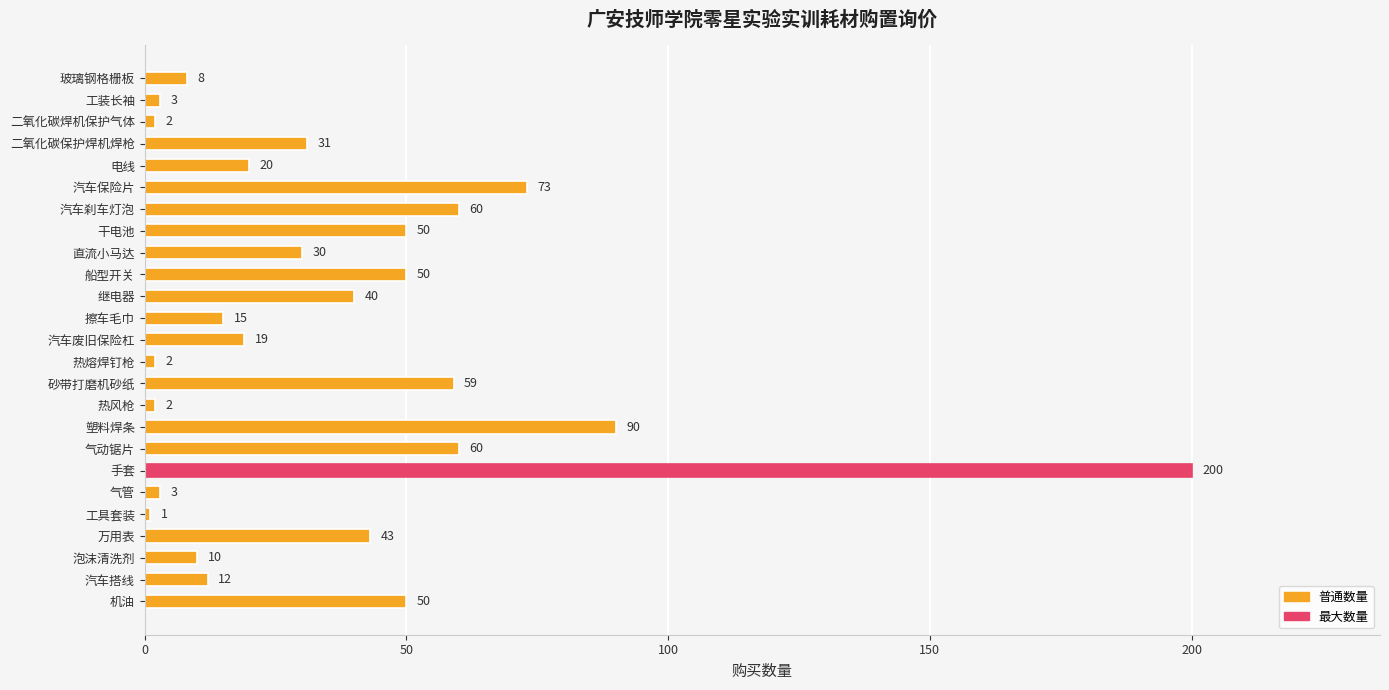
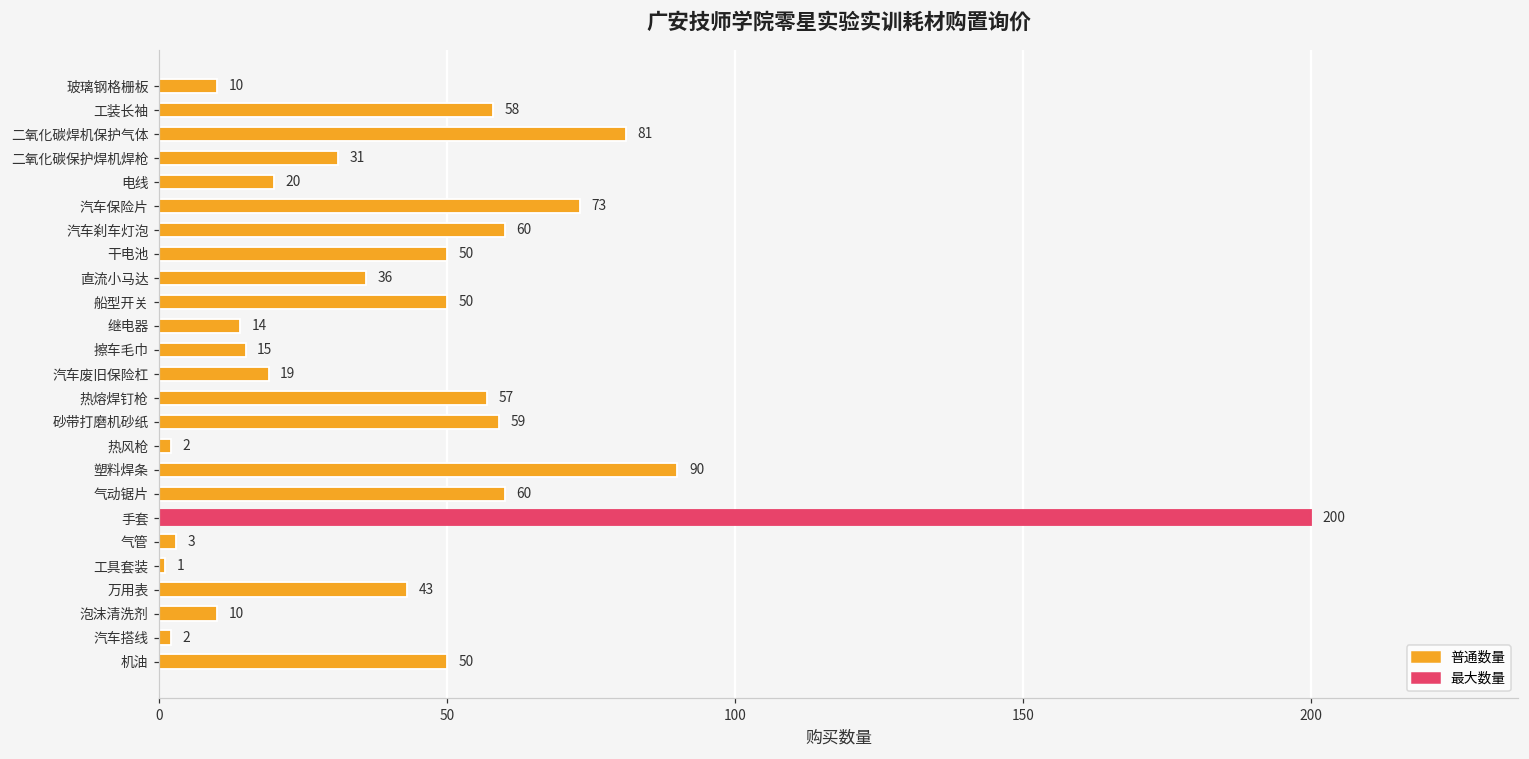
玻璃钢格栅板: 8 -> 10
工装长袖: 3 -> 58
二氧化碳焊机保护气体: 2 -> 81
直流小马达: 30 -> 36
继电器: 40 -> 14
热熔焊钉枪: 2 -> 57
汽车搭线: 12 -> 2
